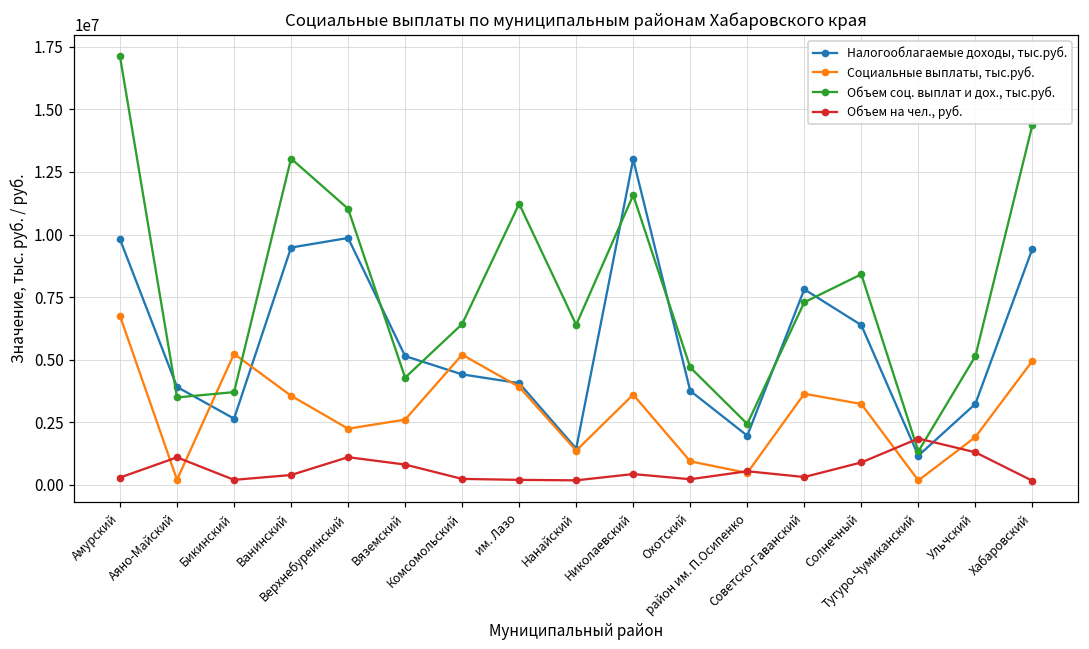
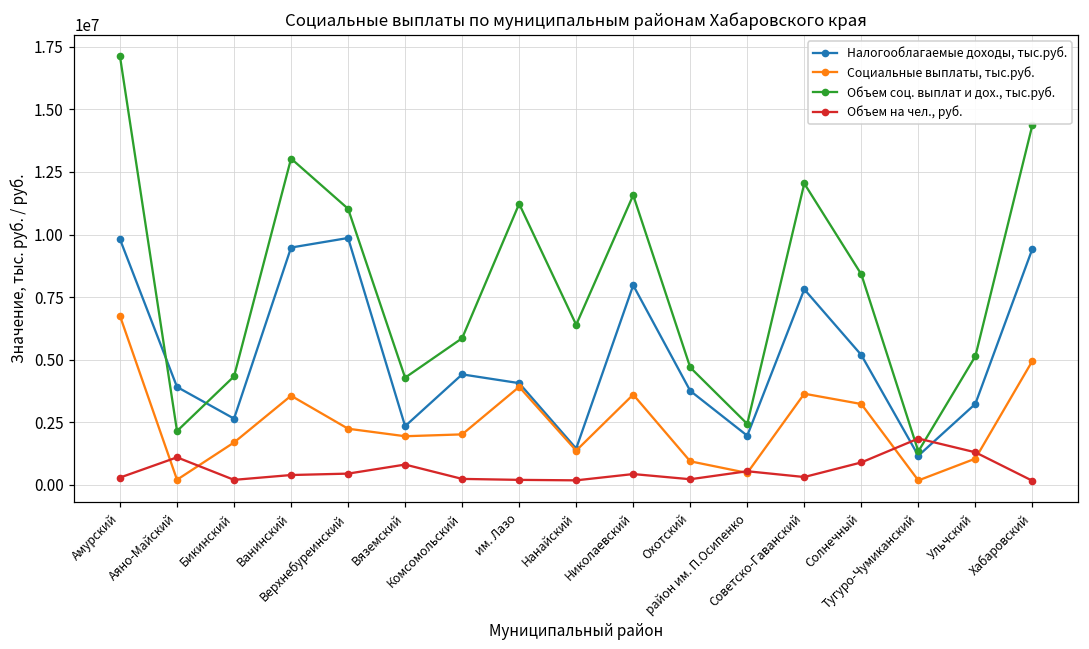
Объем соц. выплат и дох., тыс.руб., Аяно-Майский: 3500000 -> 2100000
Социальные выплаты, тыс.руб., Бикинский: 5200000 -> 1700000
Объем соц. выплат и дох., тыс.руб., Бикинский: 3700000 -> 4300000
Объем на чел., руб., Верхнебуреинский: 1100000 -> 400000
Налогооблагаемые доходы, тыс.руб., Вяземский: 5100000 -> 2300000
Социальные выплаты, тыс.руб., Вяземский: 2600000 -> 1900000
Социальные выплаты, тыс.руб., Комсомольский: 5200000 -> 2000000
Объем соц. выплат и дох., тыс.руб., Комсомольский: 6400000 -> 5900000
Налогооблагаемые доходы, тыс.руб., Николаевский: 13000000 -> 8000000
Объем соц. выплат и дох., тыс.руб., Советско-Гаванский: 7300000 -> 12000000
Налогооблагаемые доходы, тыс.руб., Солнечный: 6400000 -> 5200000
Социальные выплаты, тыс.руб., Ульчский: 1900000 -> 1000000
